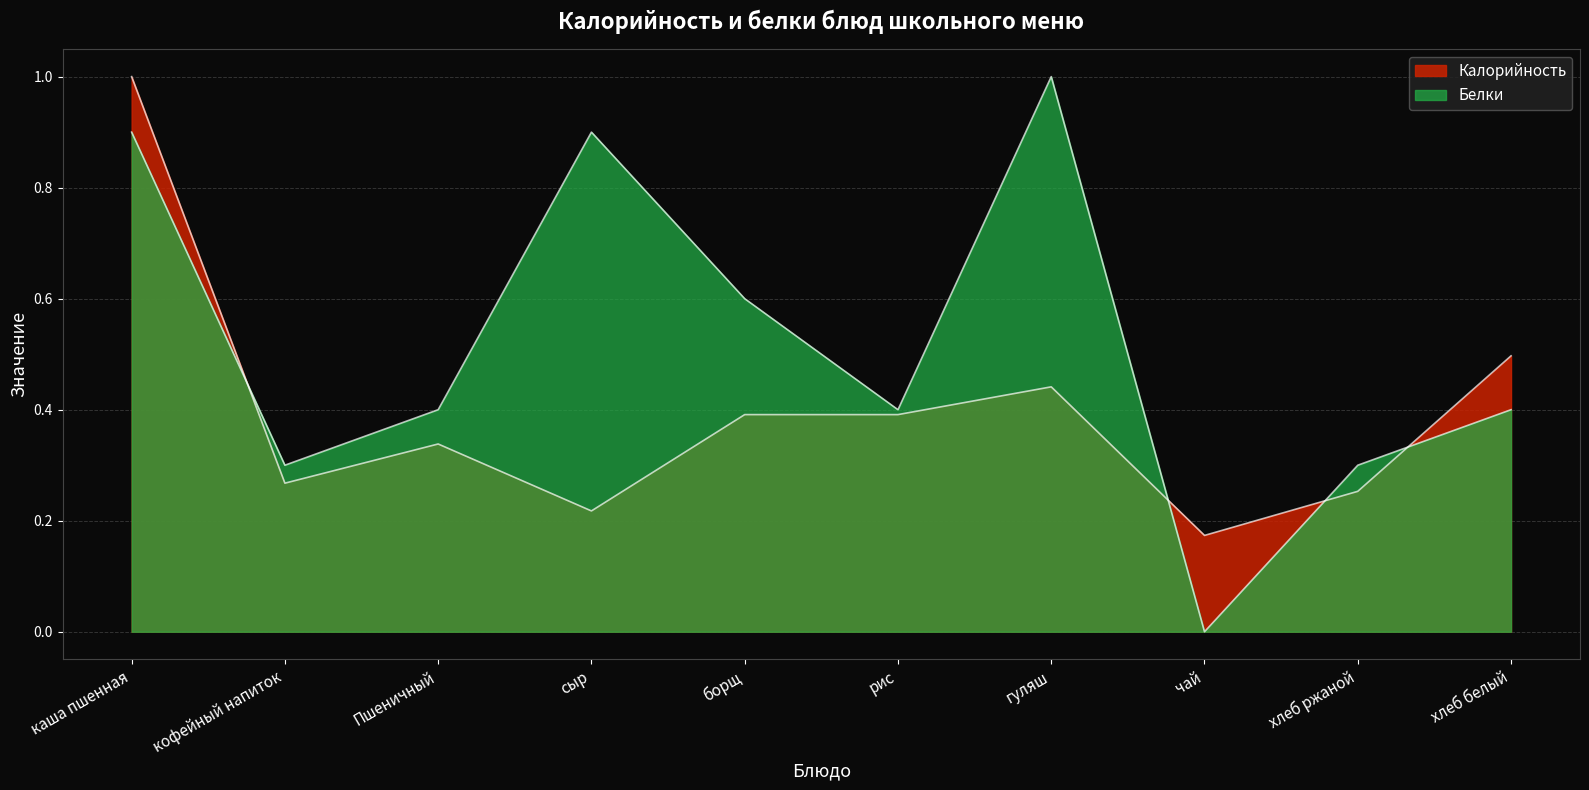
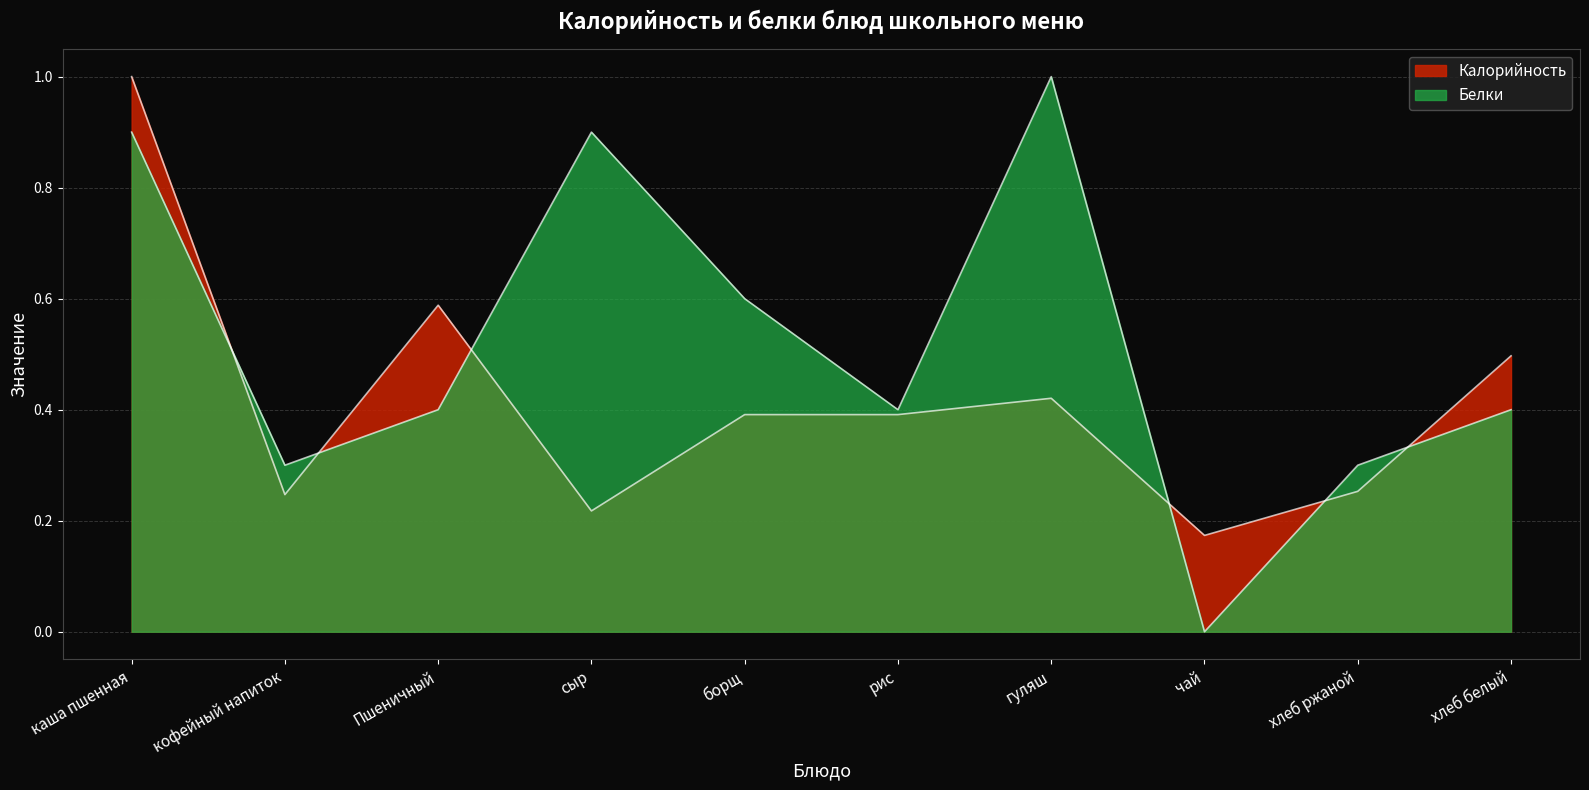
Калорийность, кофейный напиток: 0.27 -> 0.25
Калорийность, Пшеничный: 0.34 -> 0.59
Калорийность, гуляш: 0.44 -> 0.42
